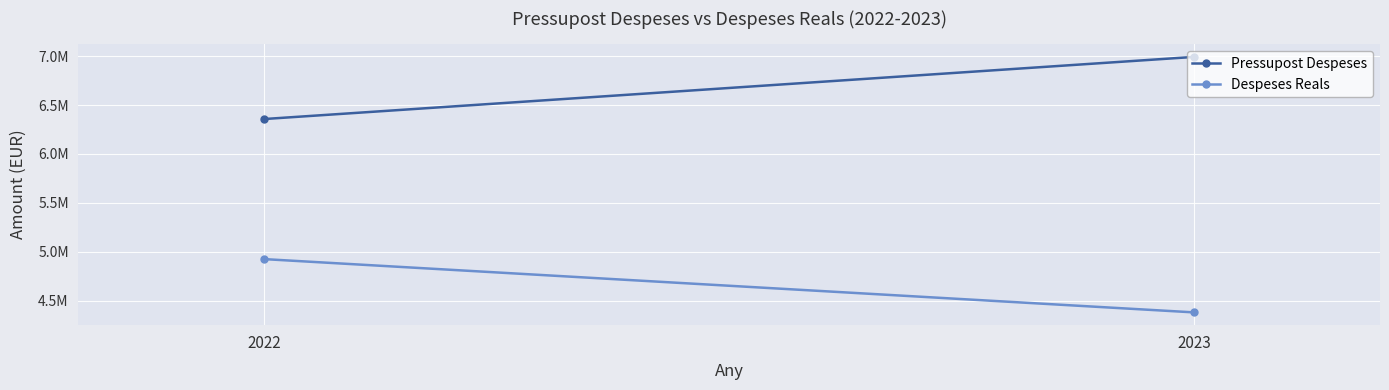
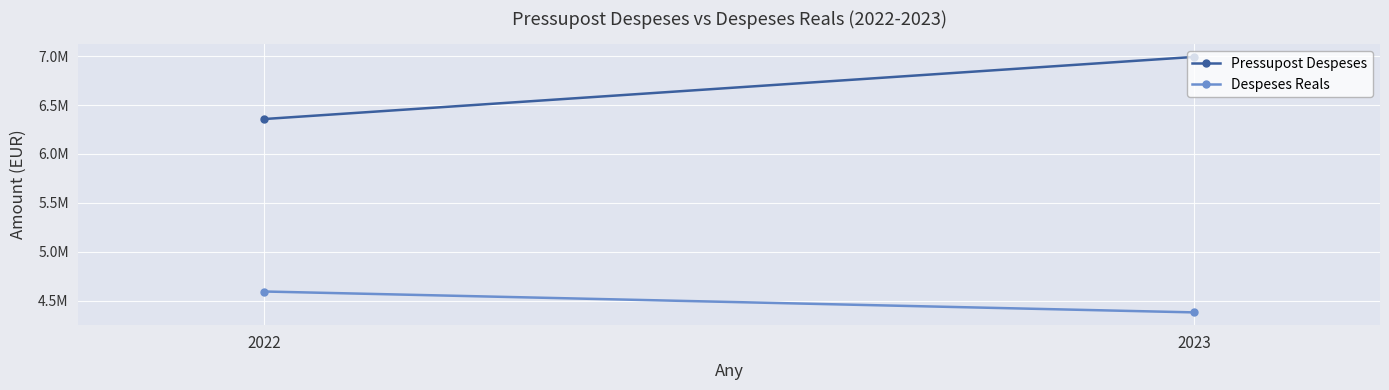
Despeses Reals, 2022: 4900000 -> 4600000
